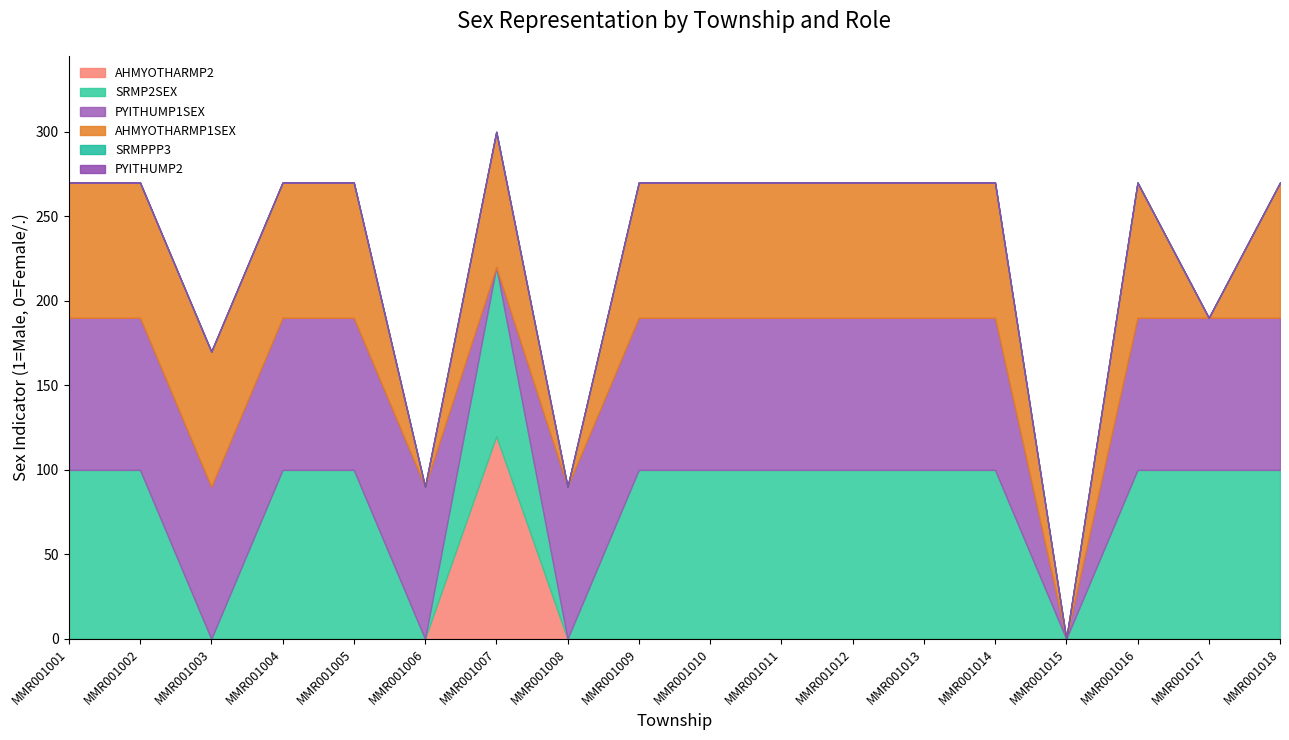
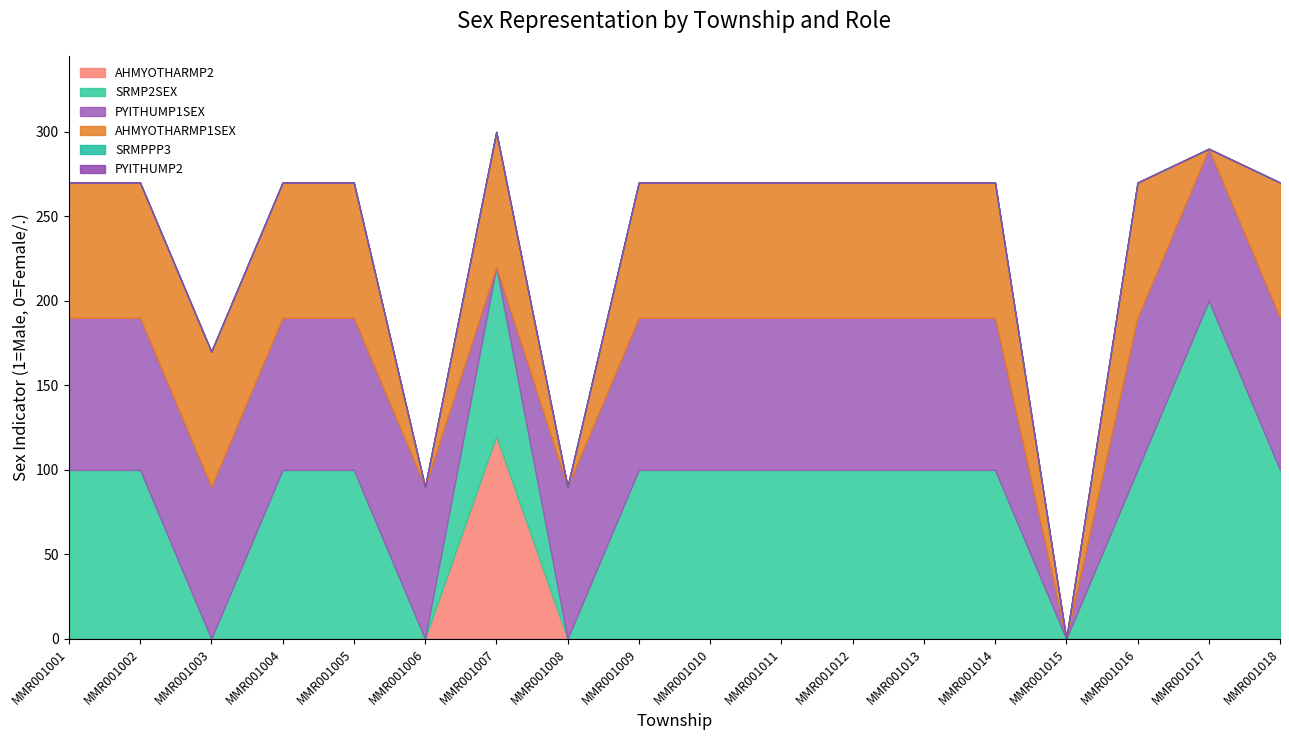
SRMP2SEX, MMR001017: 100 -> 200
